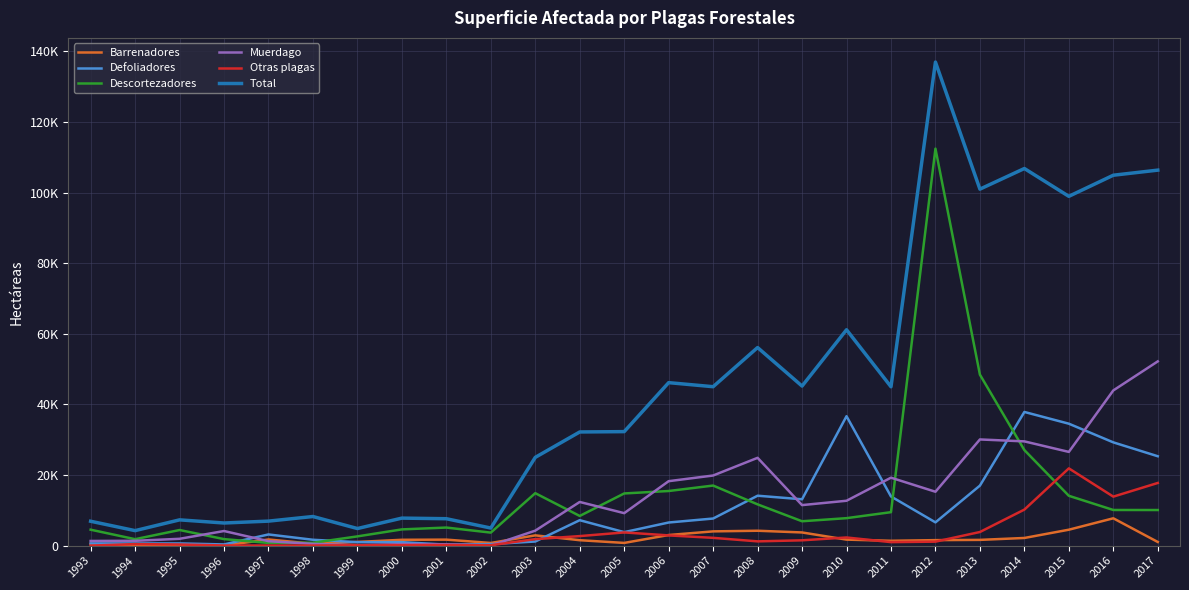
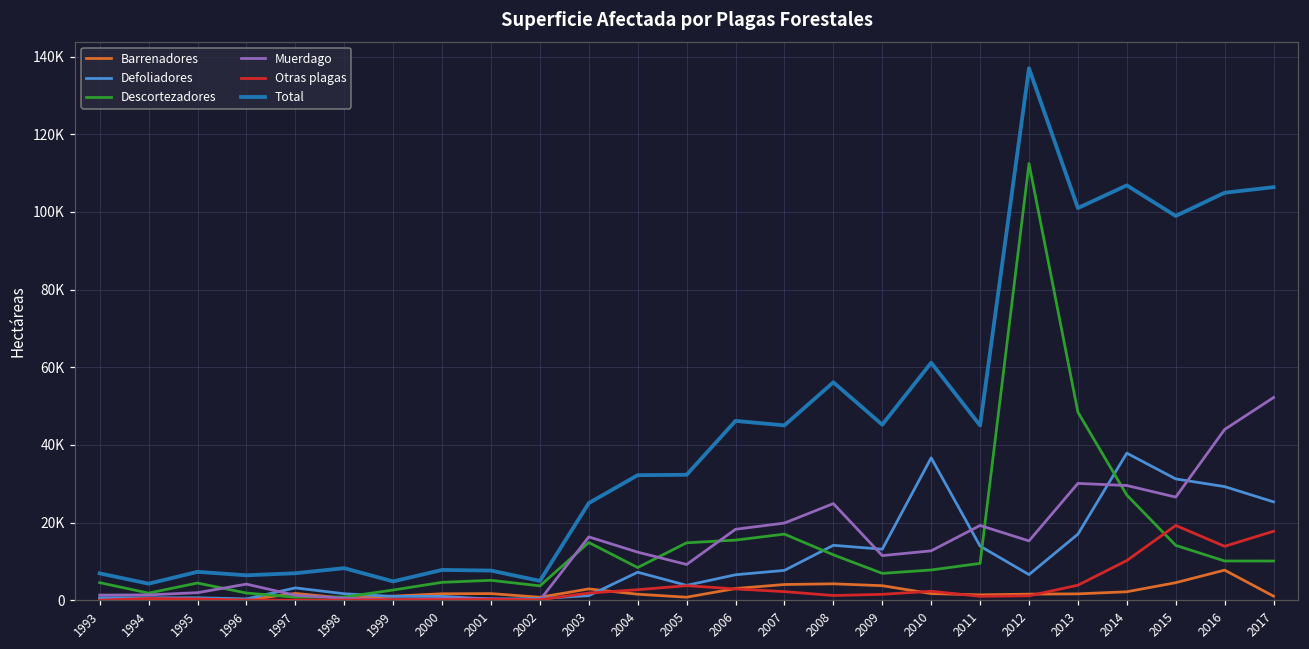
Muerdago, 2003: 4000 -> 16000
Defoliadores, 2015: 35000 -> 31000
Otras plagas, 2015: 22000 -> 19000
